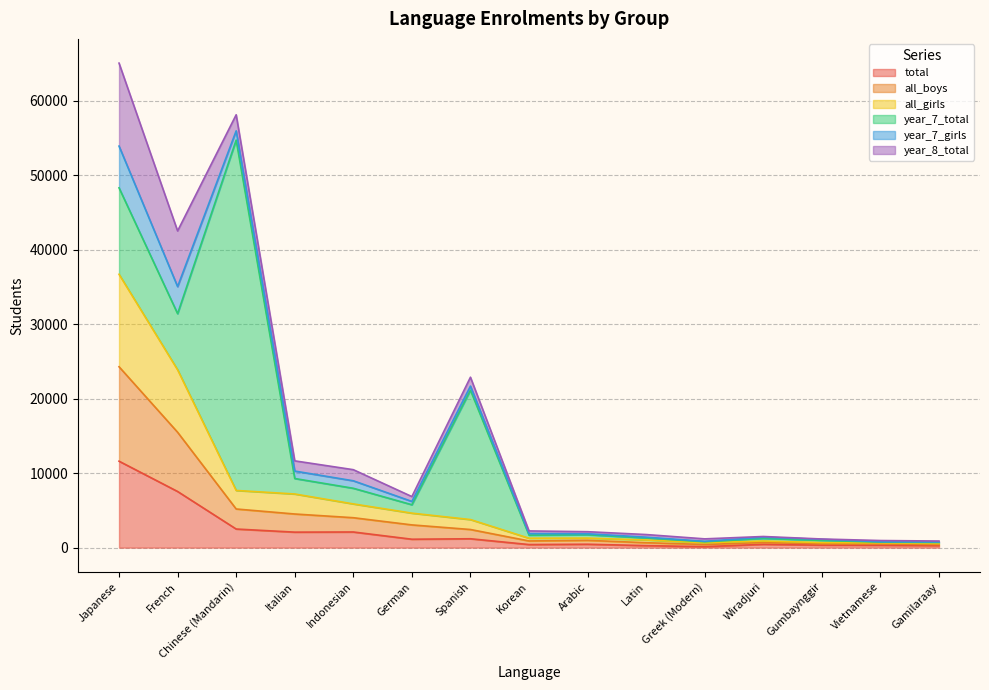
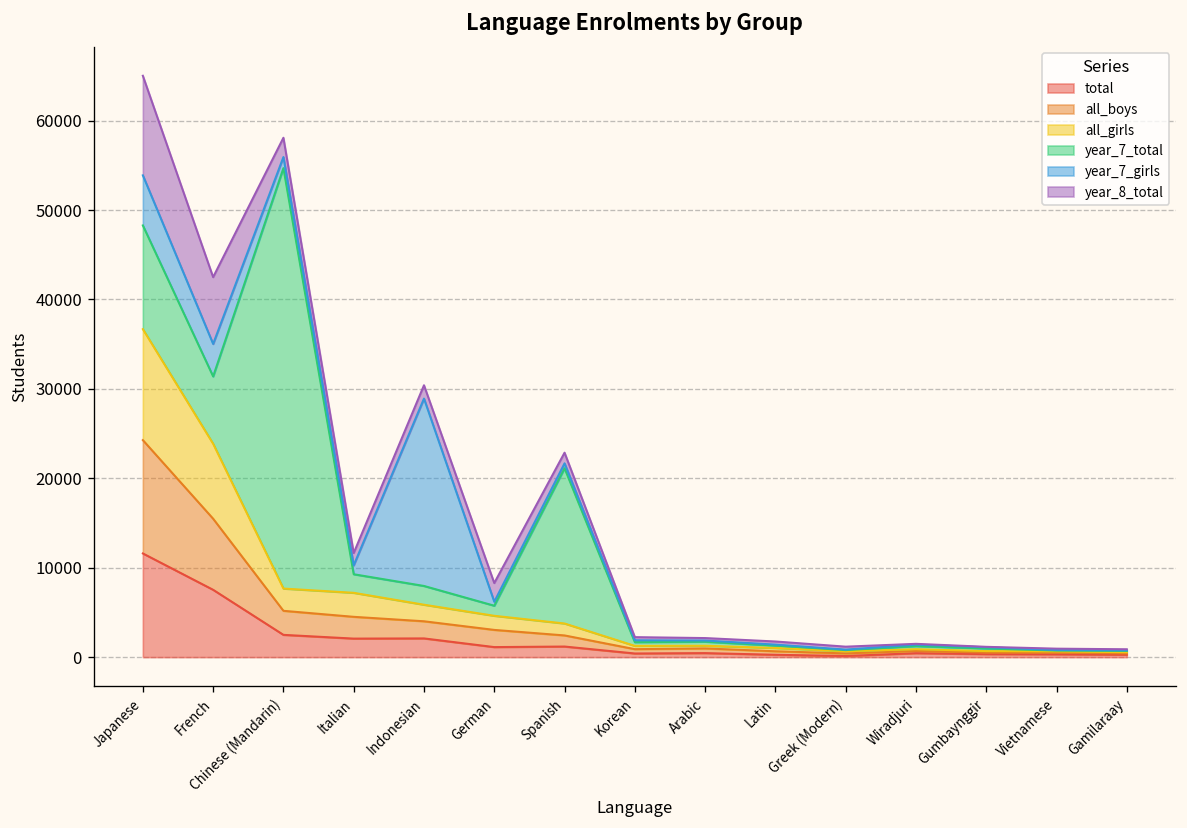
year_7_girls, Indonesian: 1000 -> 21000
year_8_total, German: 1000 -> 2000
